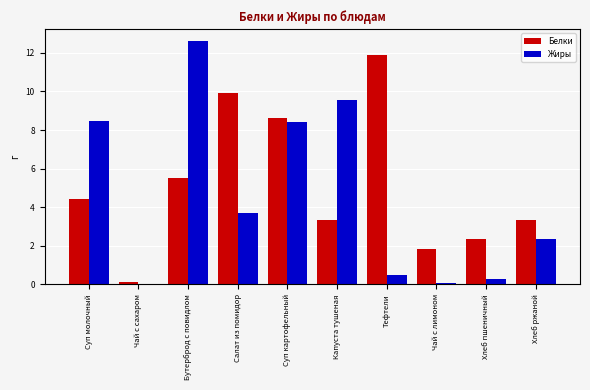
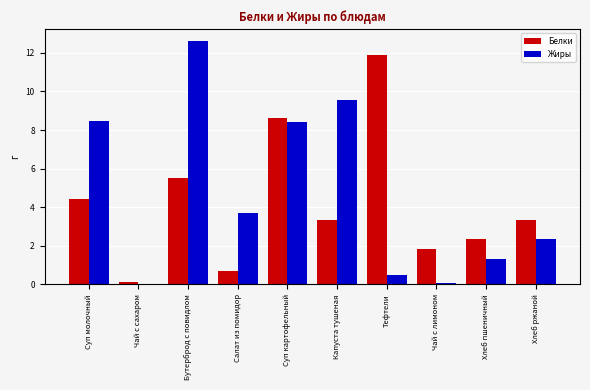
Белки, Салат из помидор: 9.9 -> 0.7
Жиры, Хлеб пшеничный: 0.3 -> 1.3
